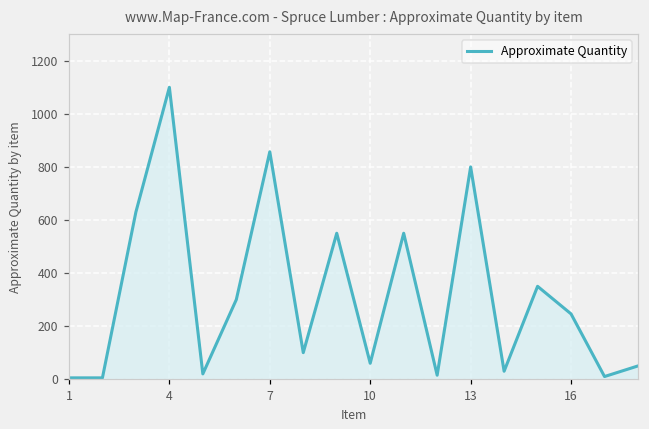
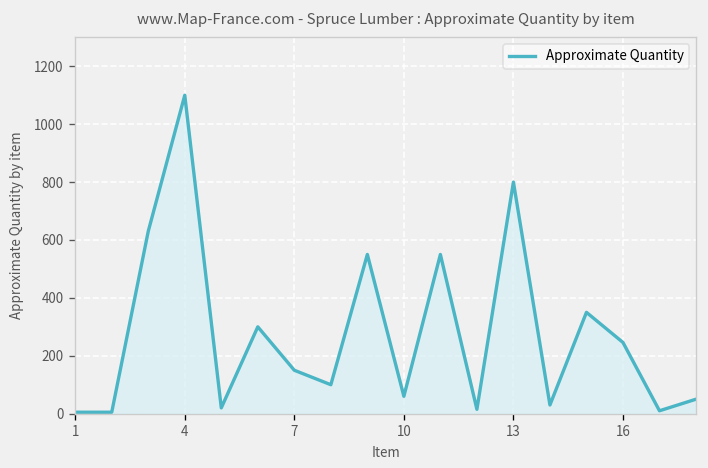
7: 860 -> 150
